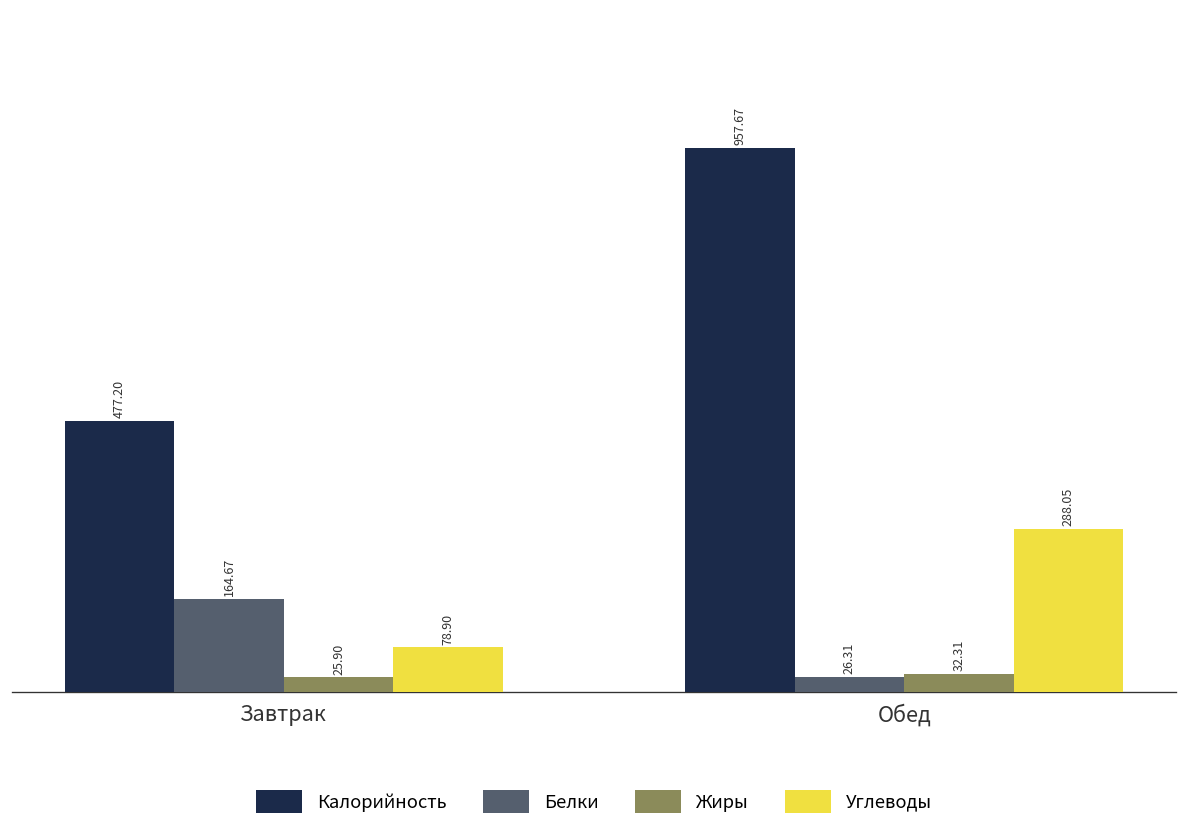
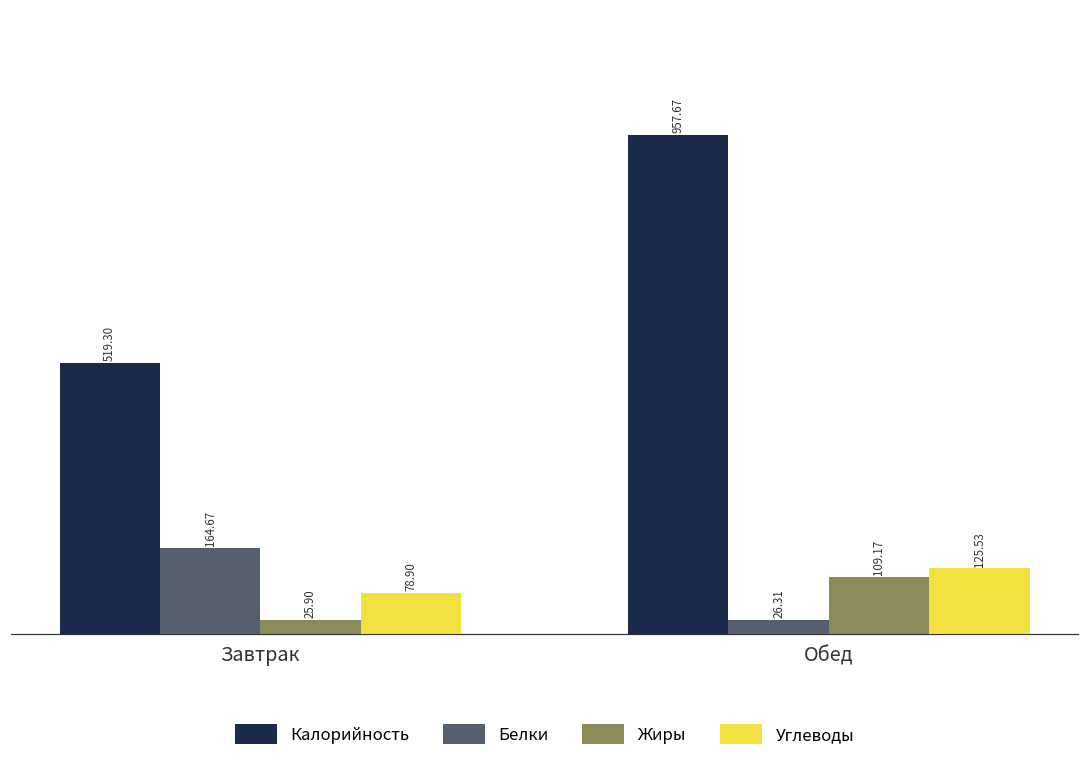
Калорийность, Завтрак: 477.20 -> 519.30
Жиры, Обед: 32.31 -> 109.17
Углеводы, Обед: 288.05 -> 125.53
